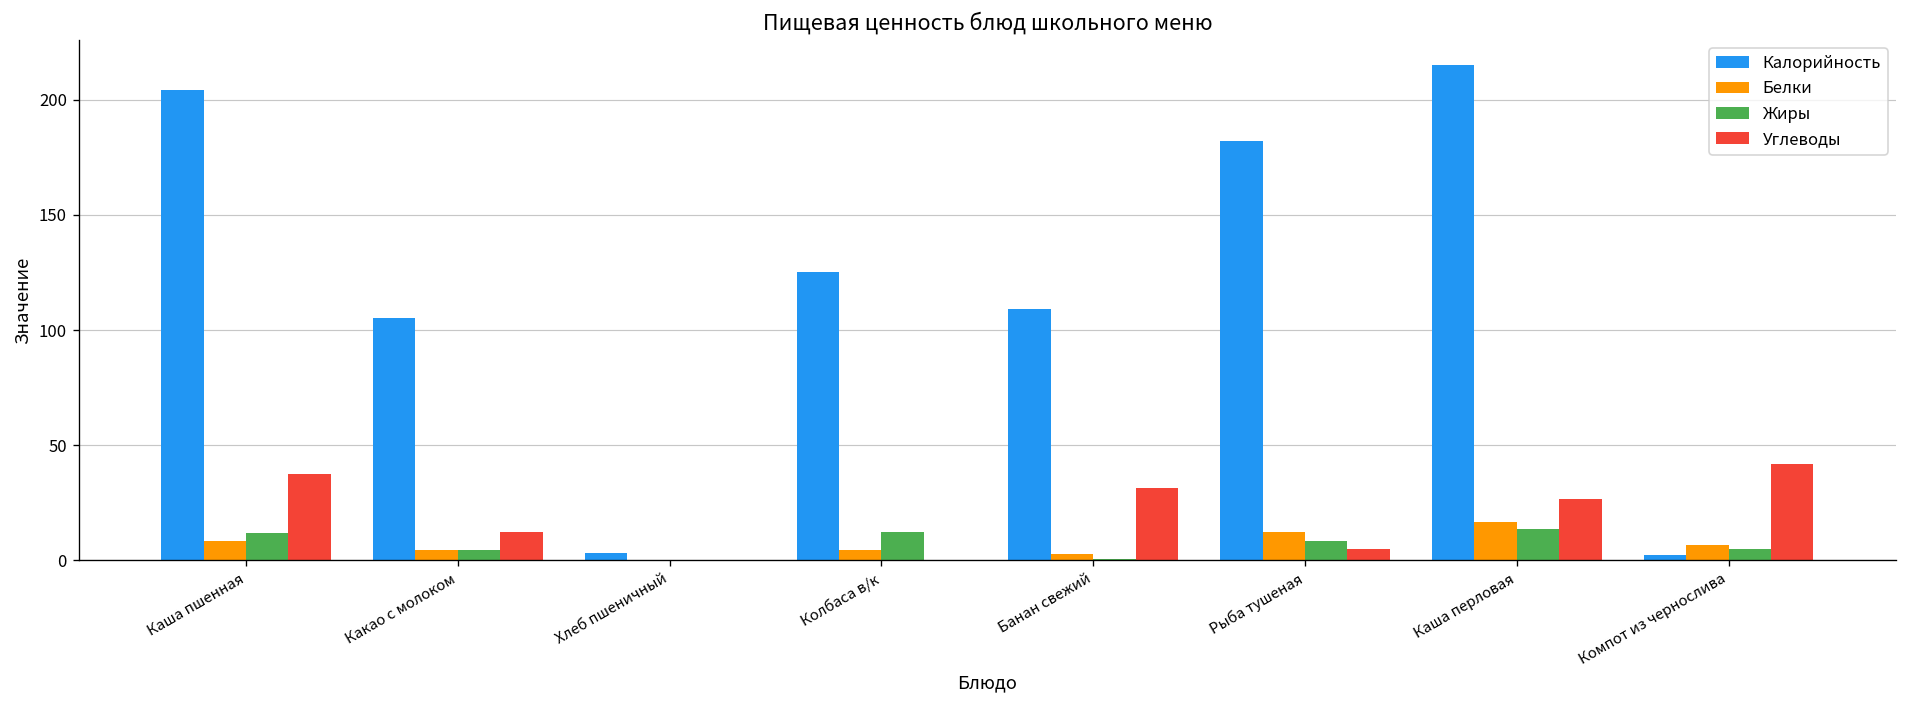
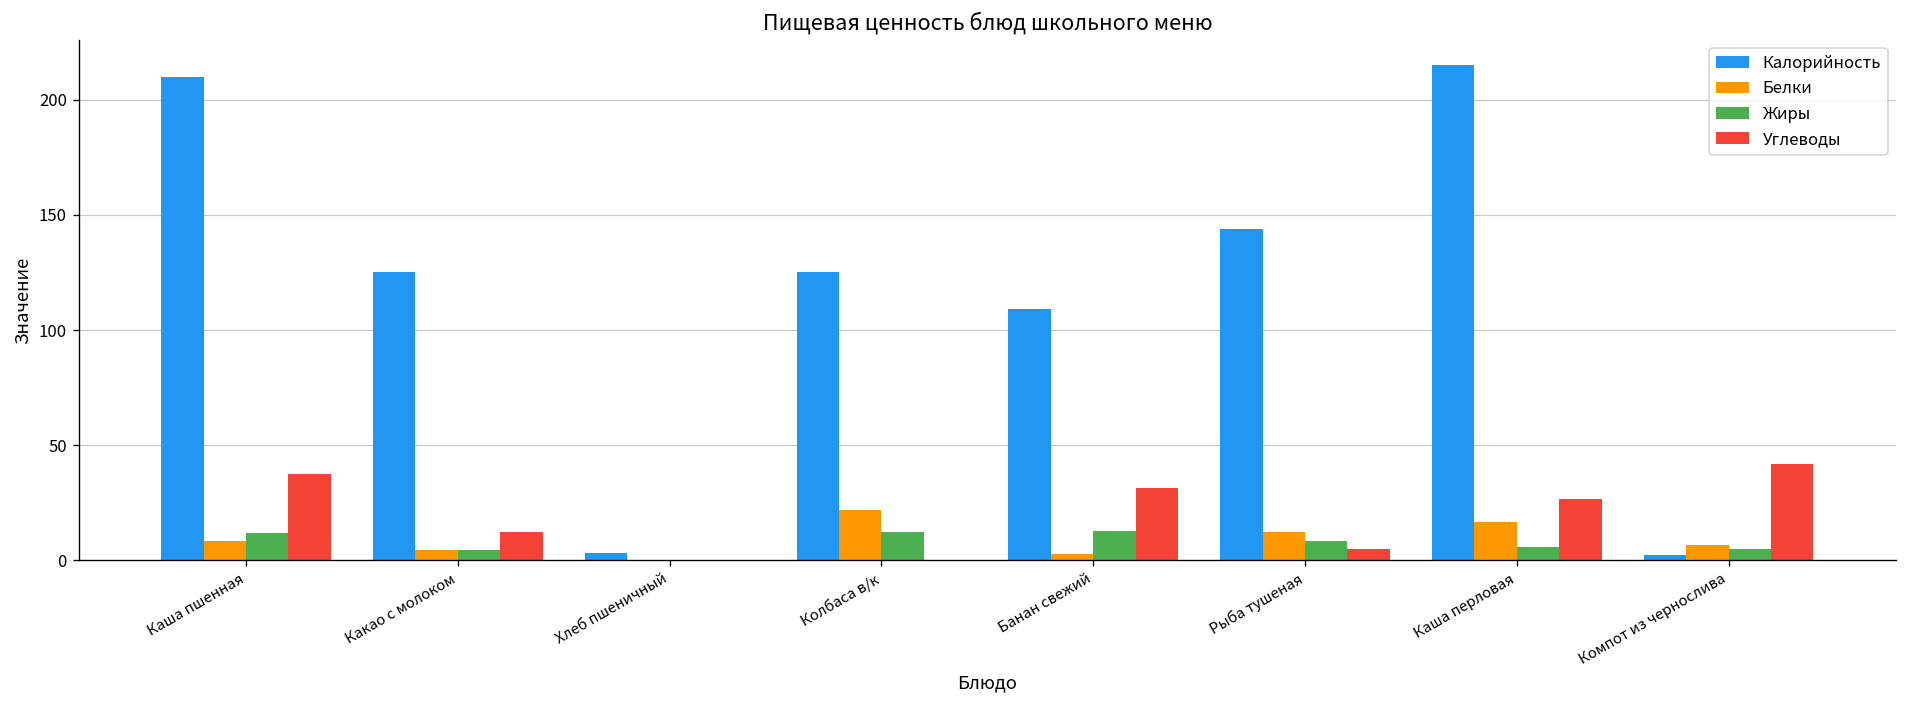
Калорийность, Каша пшенная: 204 -> 210
Калорийность, Какао с молоком: 105 -> 125
Белки, Колбаса в/к: 5 -> 22
Жиры, Банан свежий: 1 -> 13
Калорийность, Рыба тушеная: 182 -> 144
Жиры, Каша перловая: 14 -> 6
